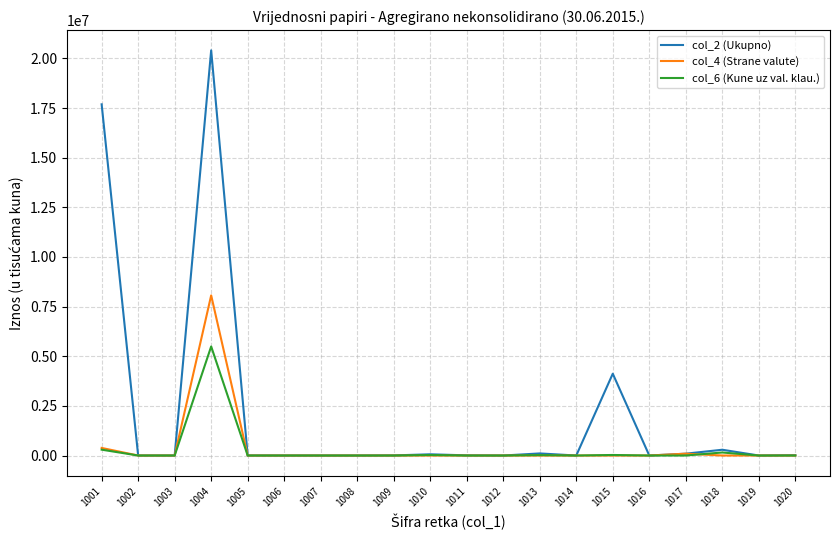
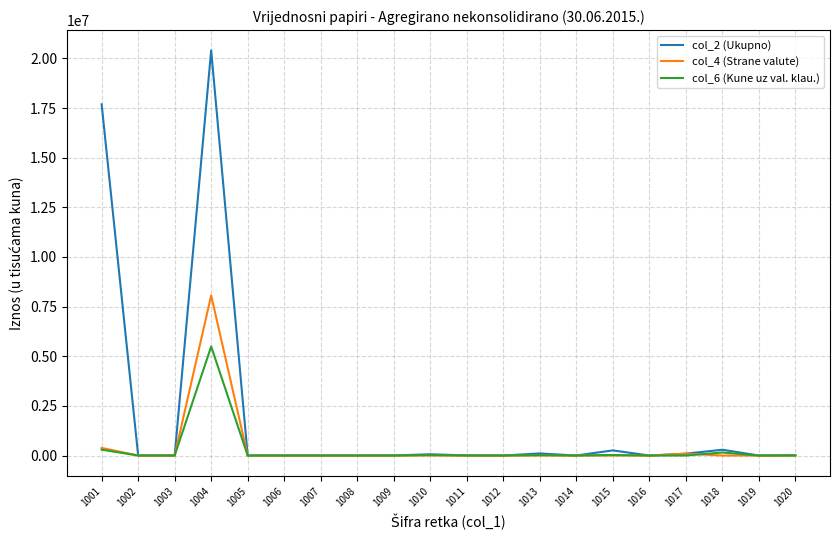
col_2 (Ukupno), 1015: 4100000 -> 300000
